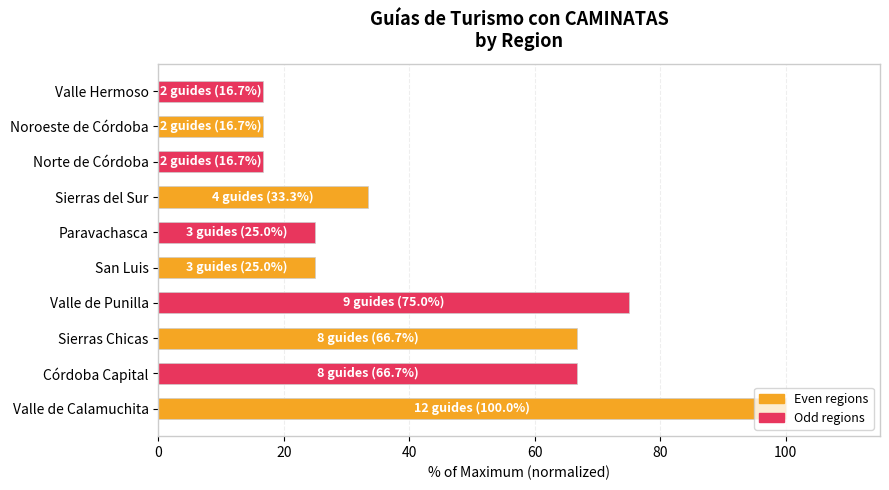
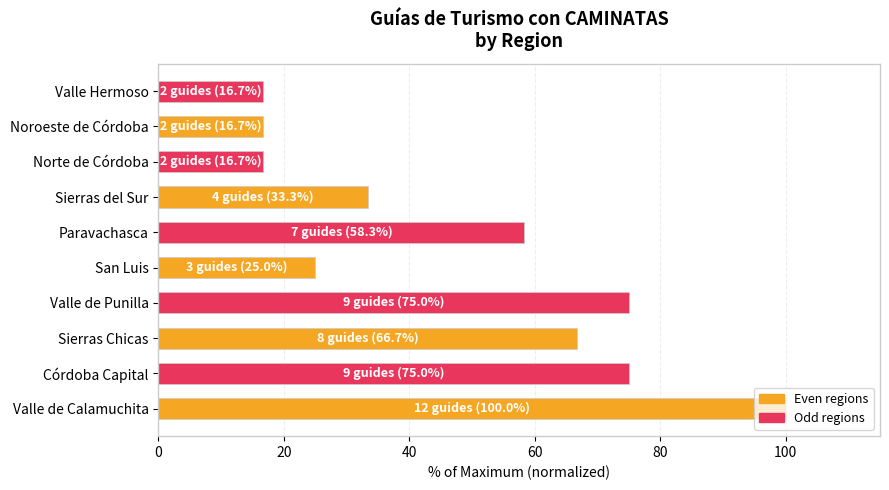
Paravachasca: 3 guides (25.0%) -> 7 guides (58.3%)
Córdoba Capital: 8 guides (66.7%) -> 9 guides (75.0%)
